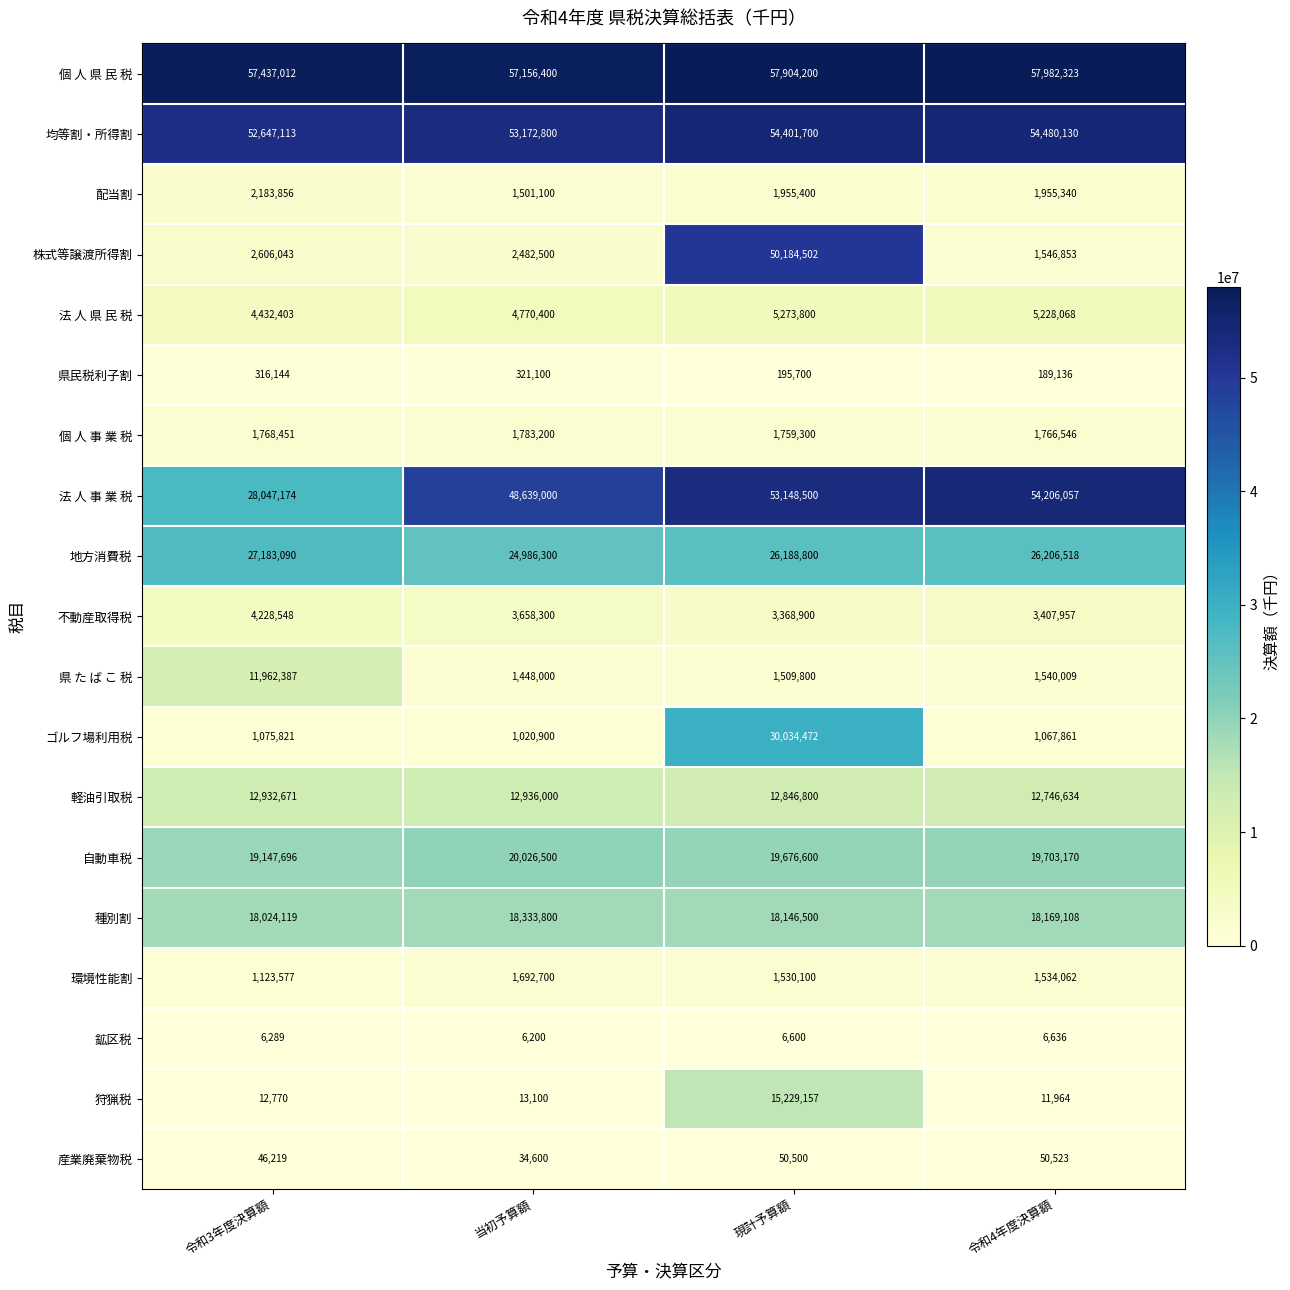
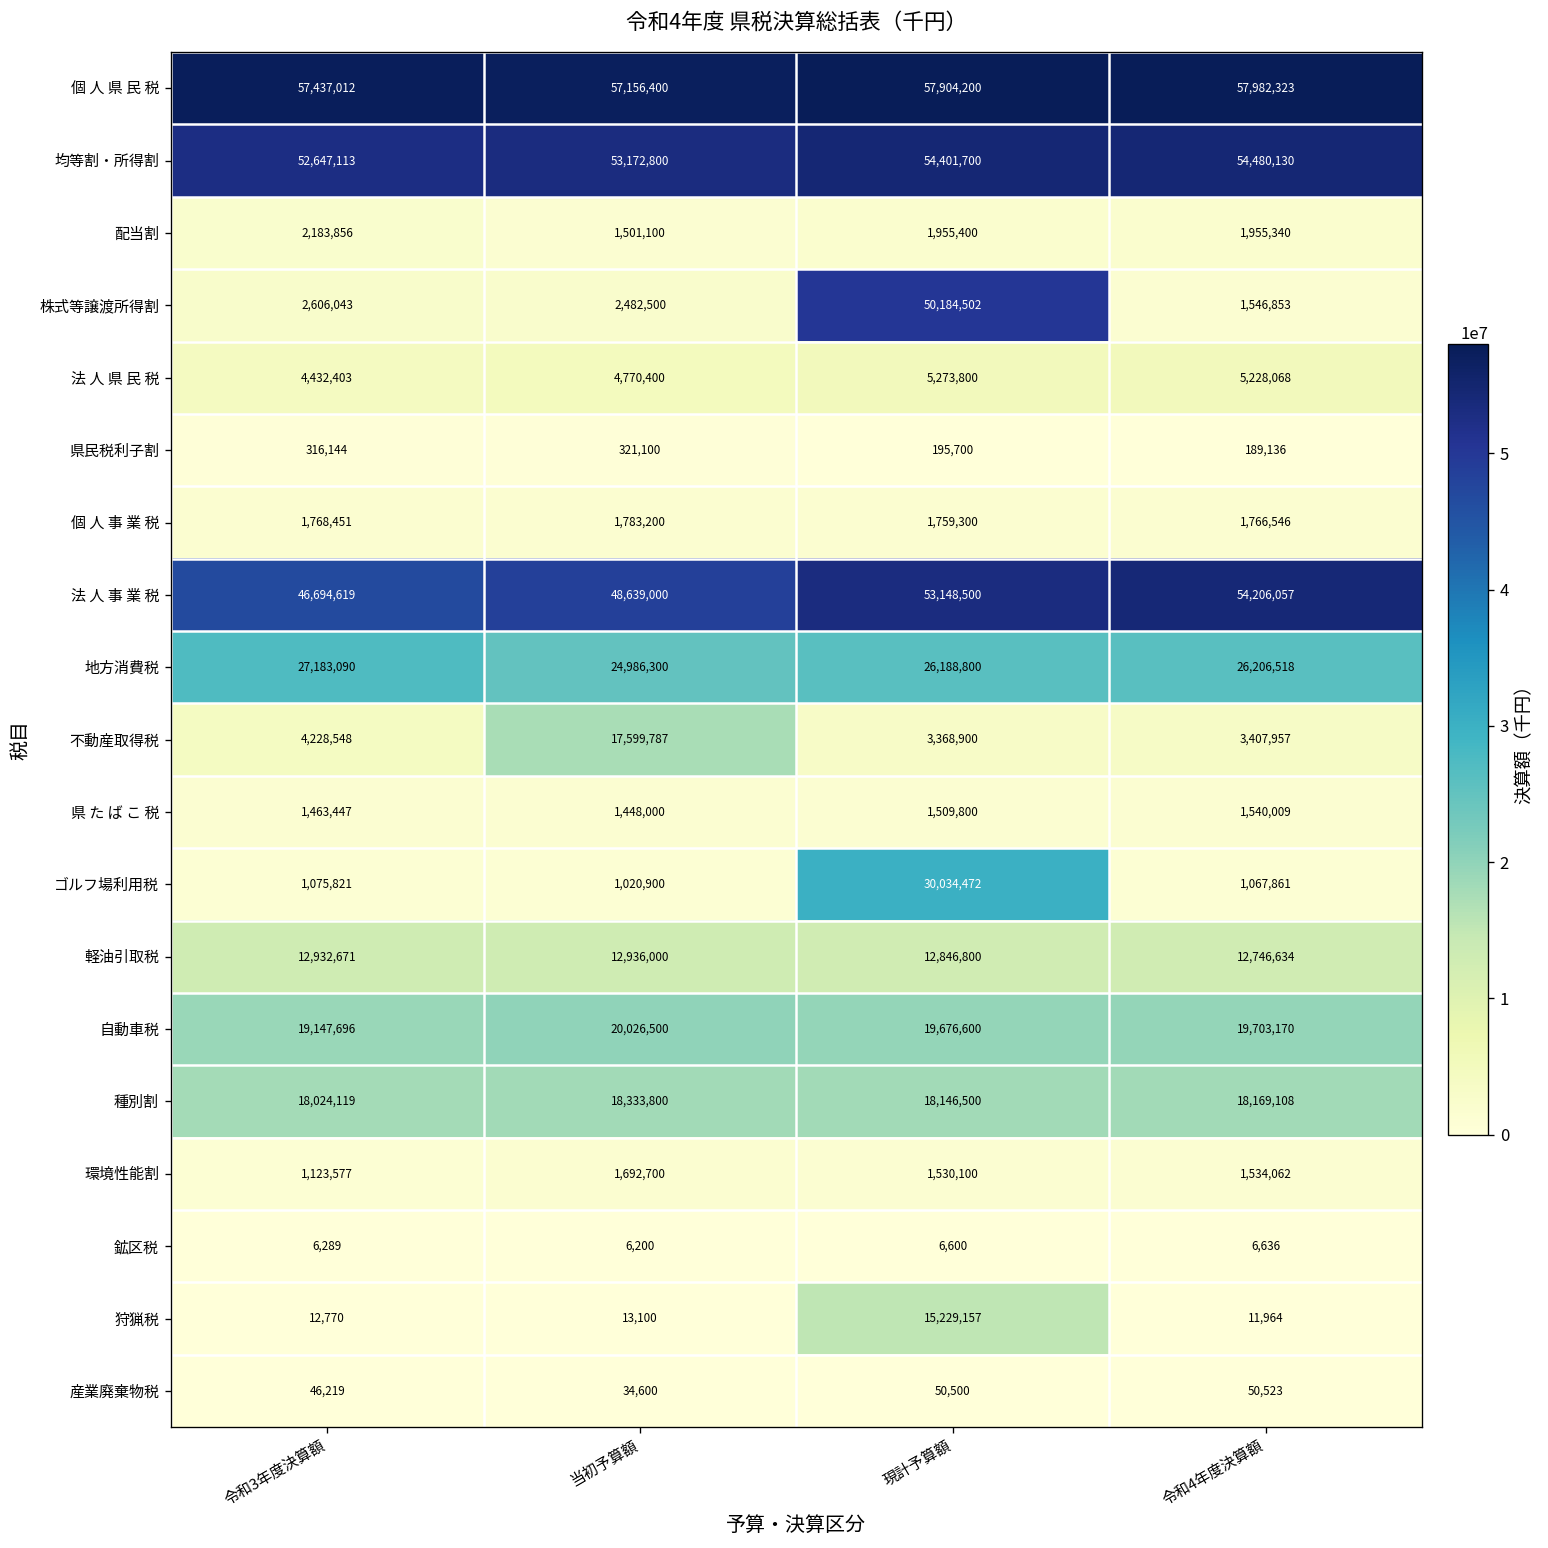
法 人 事 業 税, 令和3年度決算額: 28,047,174 -> 46,694,619
不動産取得税, 当初予算額: 3,658,300 -> 17,599,787
県 た ば こ 税, 令和3年度決算額: 11,962,387 -> 1,463,447
